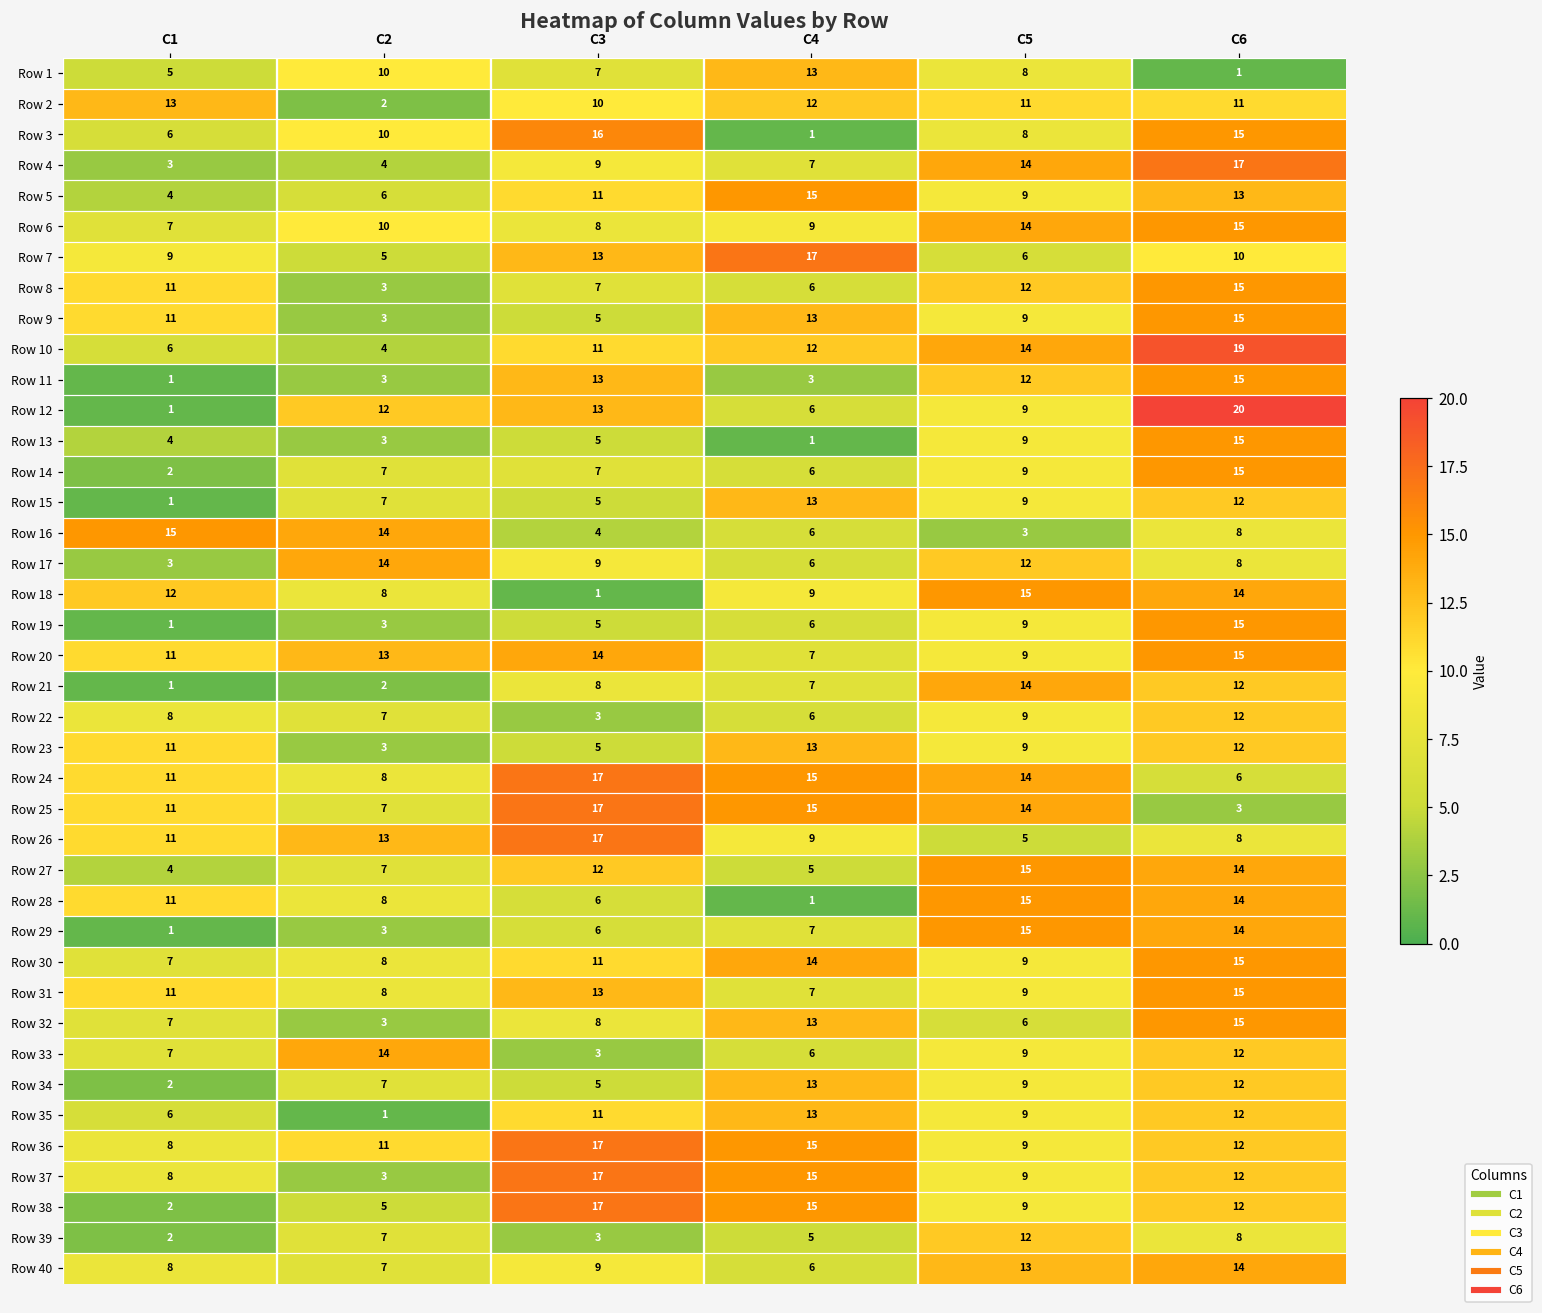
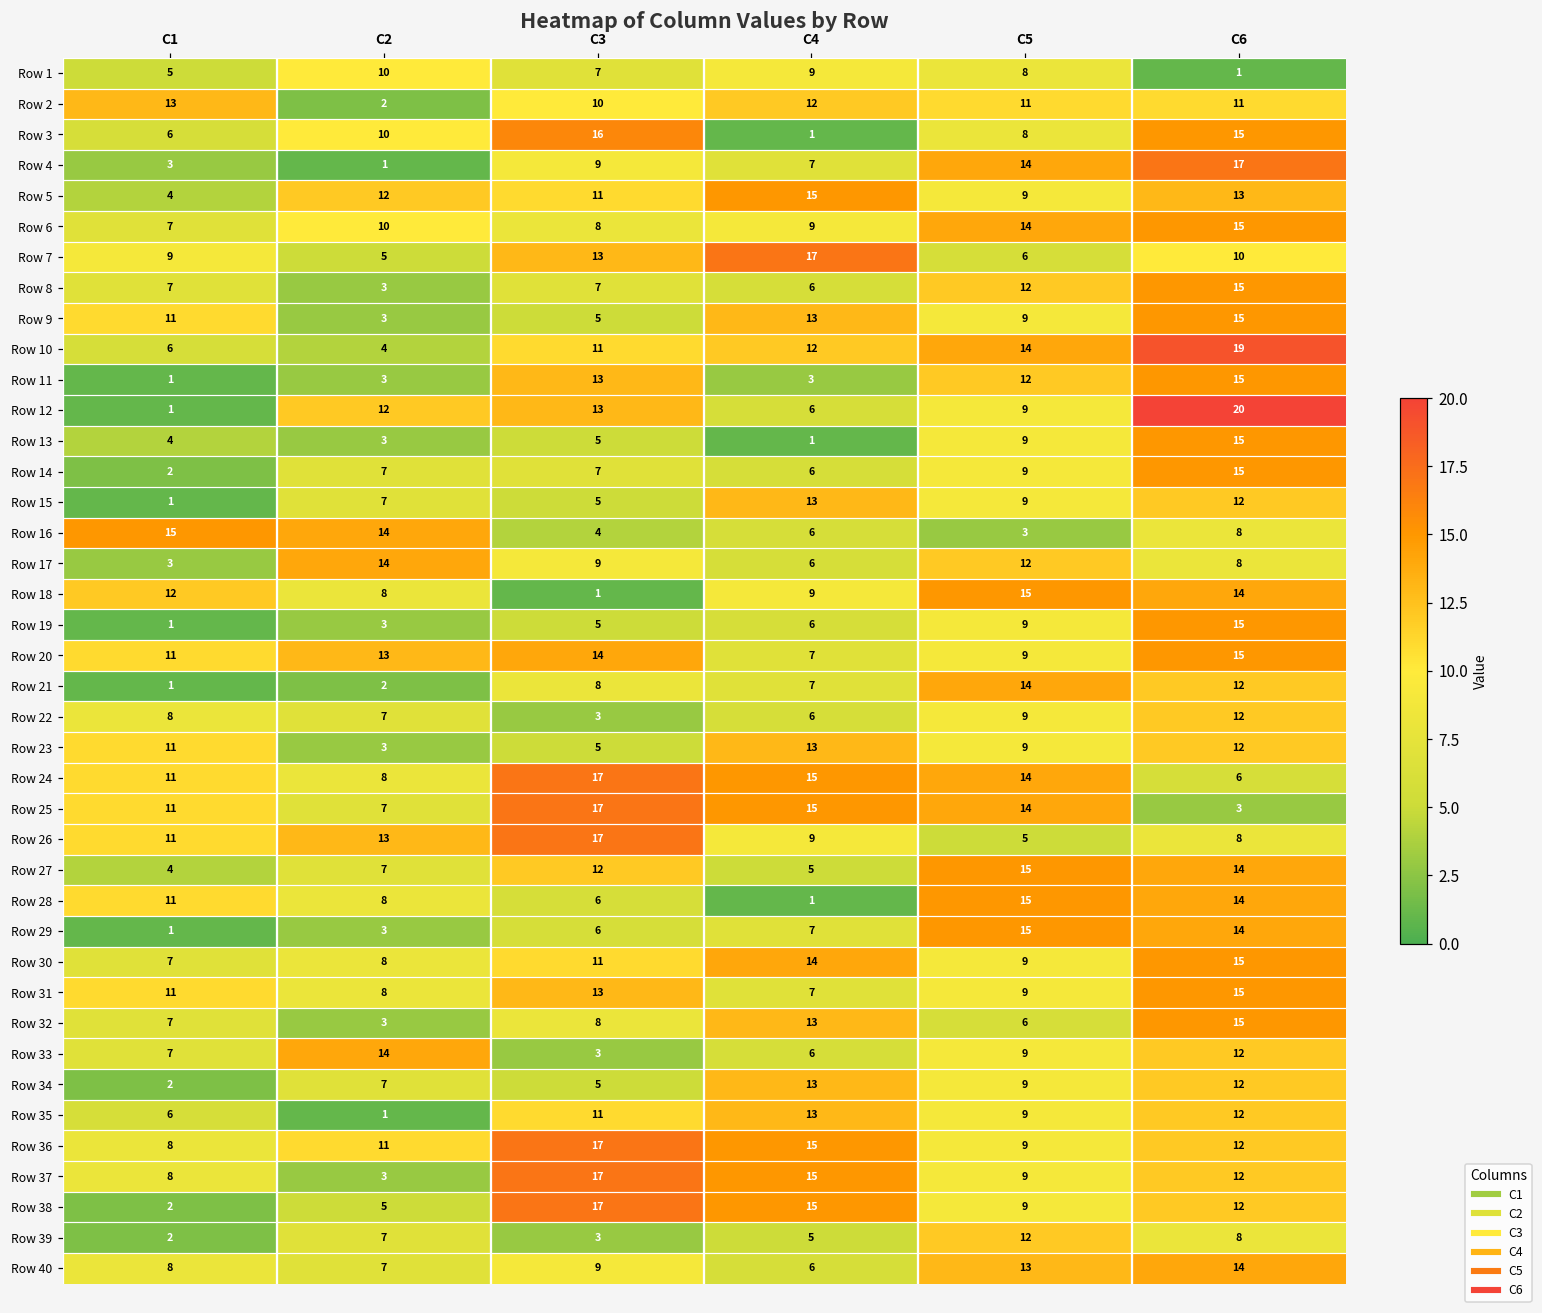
Row 1, C4: 13 -> 9
Row 4, C2: 4 -> 1
Row 5, C2: 6 -> 12
Row 8, C1: 11 -> 7
